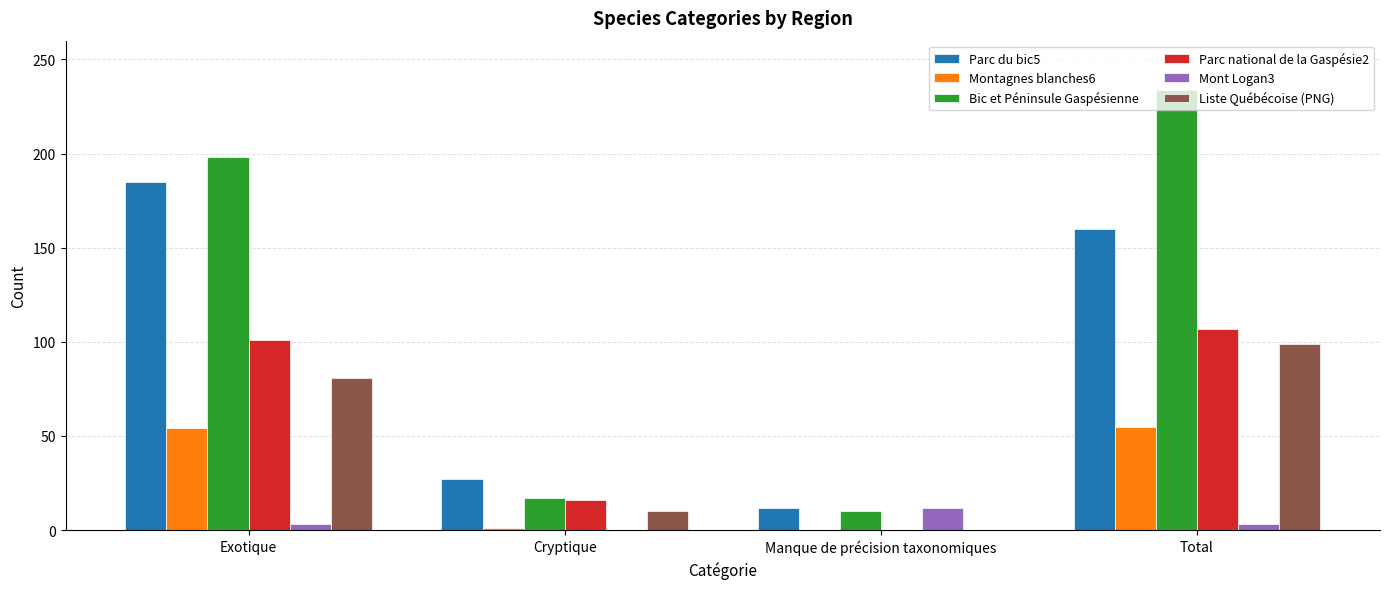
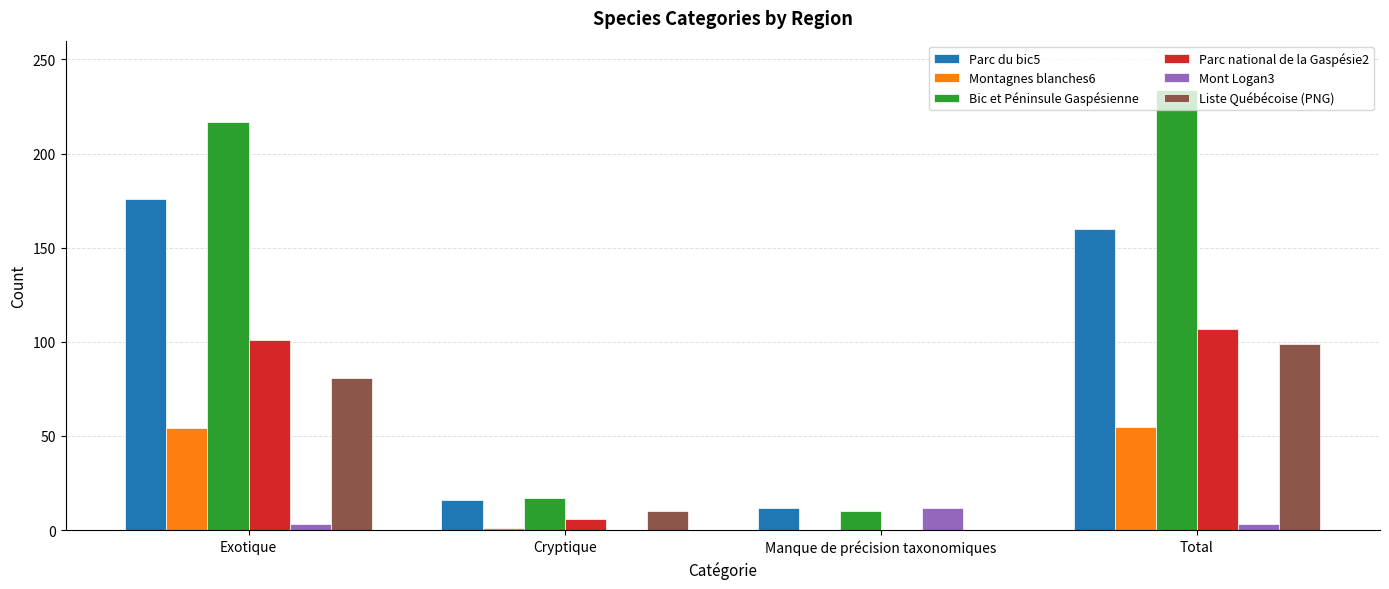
Parc du bic5, Exotique: 185 -> 176
Bic et Péninsule Gaspésienne, Exotique: 198 -> 217
Parc du bic5, Cryptique: 27 -> 16
Parc national de la Gaspésie2, Cryptique: 16 -> 6
